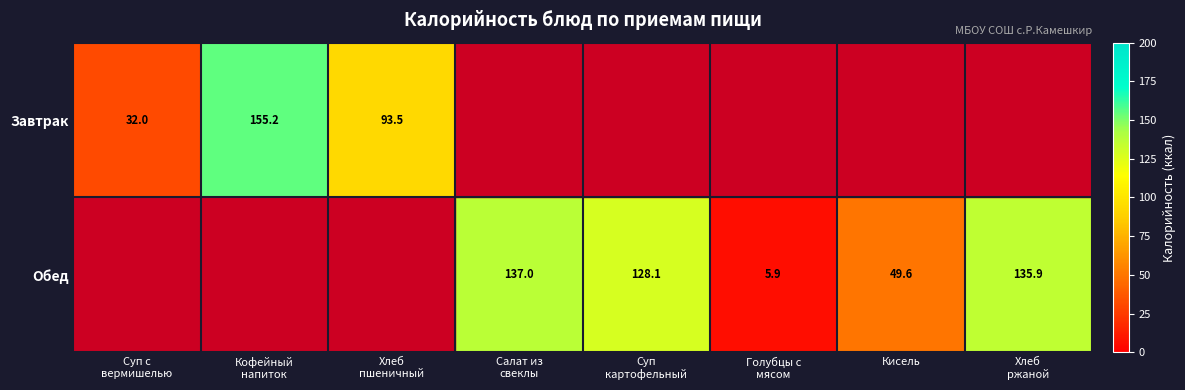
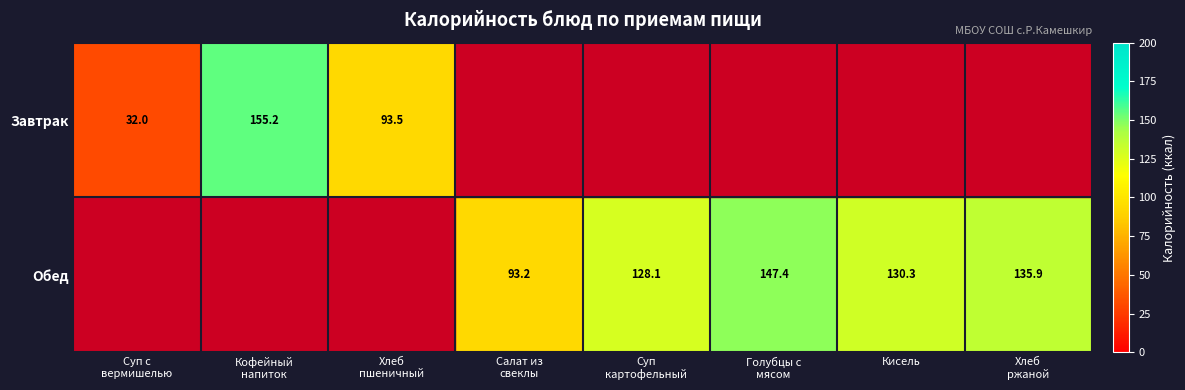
Обед, Салат из свеклы: 137.0 -> 93.2
Обед, Голубцы с мясом: 5.9 -> 147.4
Обед, Кисель: 49.6 -> 130.3
